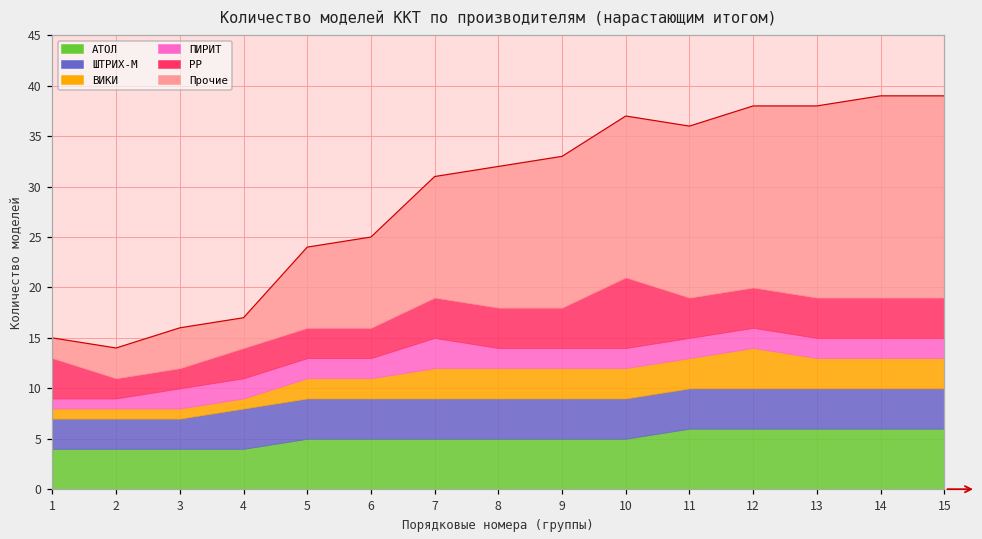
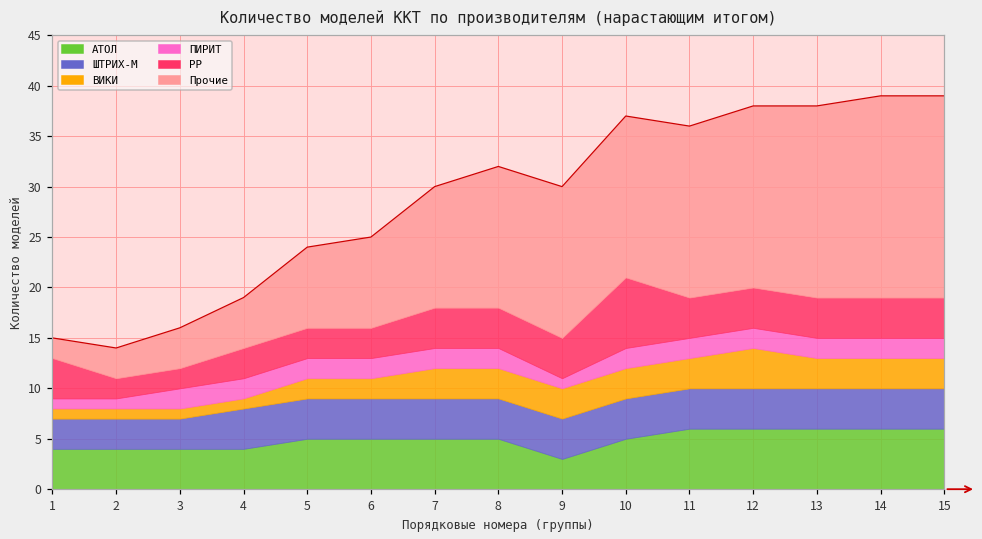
Прочие, 4: 3 -> 5
ПИРИТ, 7: 3 -> 2
АТОЛ, 9: 5 -> 3
ПИРИТ, 9: 2 -> 1
